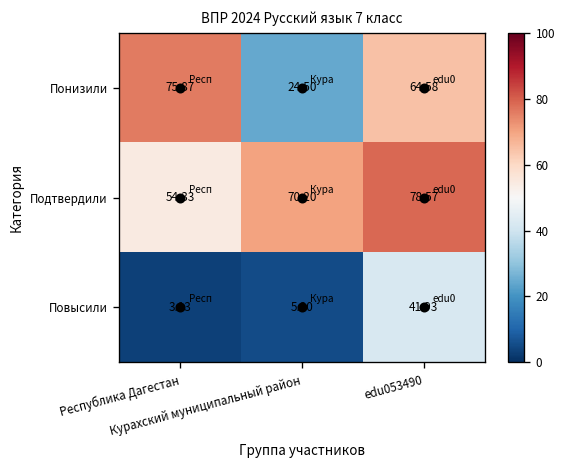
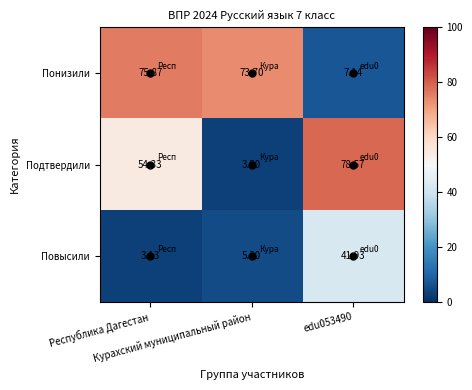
Понизили, Курахский муниципальный район: 24.50 -> 73.70
Понизили, edu053490: 64.58 -> 7.14
Подтвердили, Курахский муниципальный район: 70.20 -> 3.50
